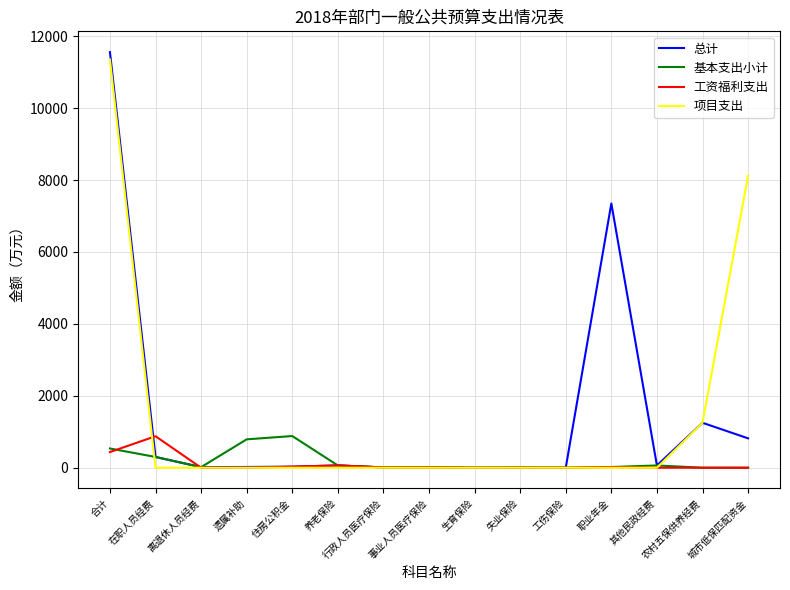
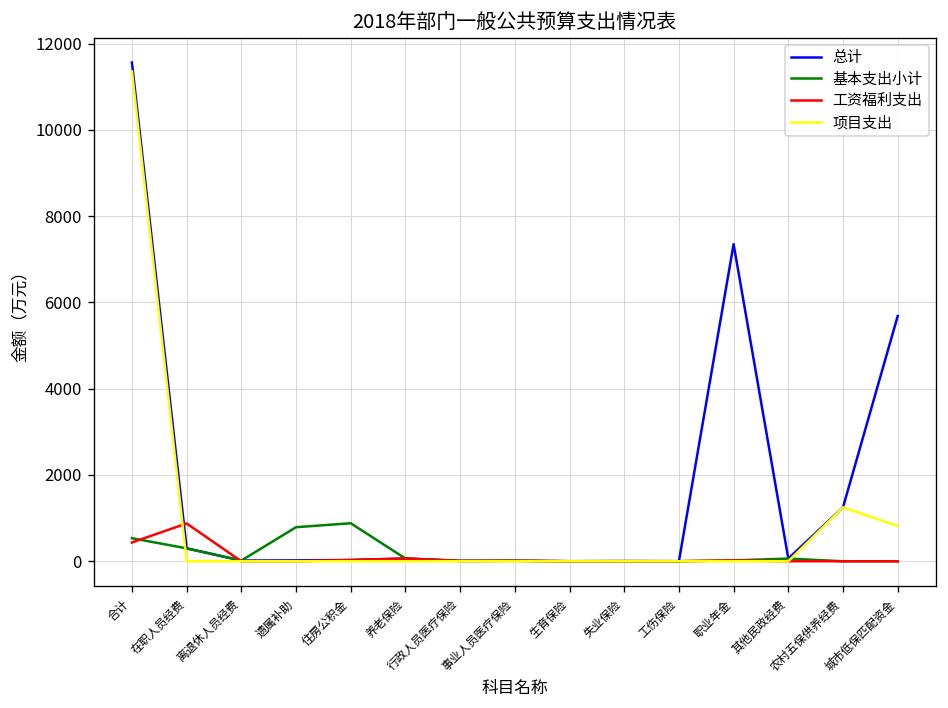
总计, 城市低保匹配资金: 800 -> 5700
项目支出, 城市低保匹配资金: 8100 -> 800
